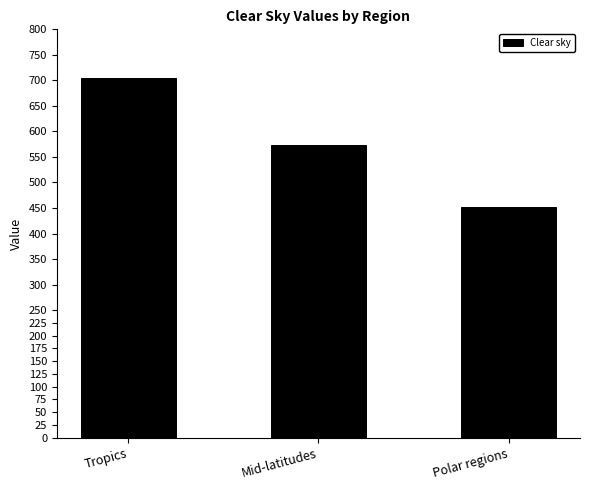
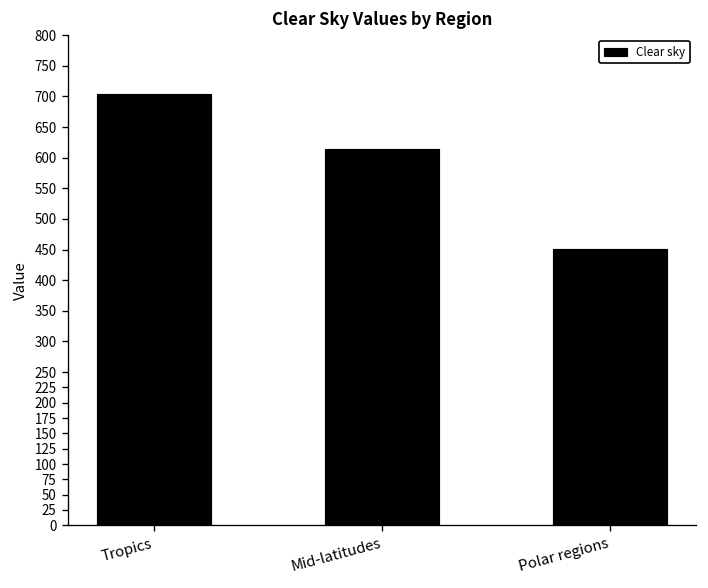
Mid-latitudes: 570 -> 620
